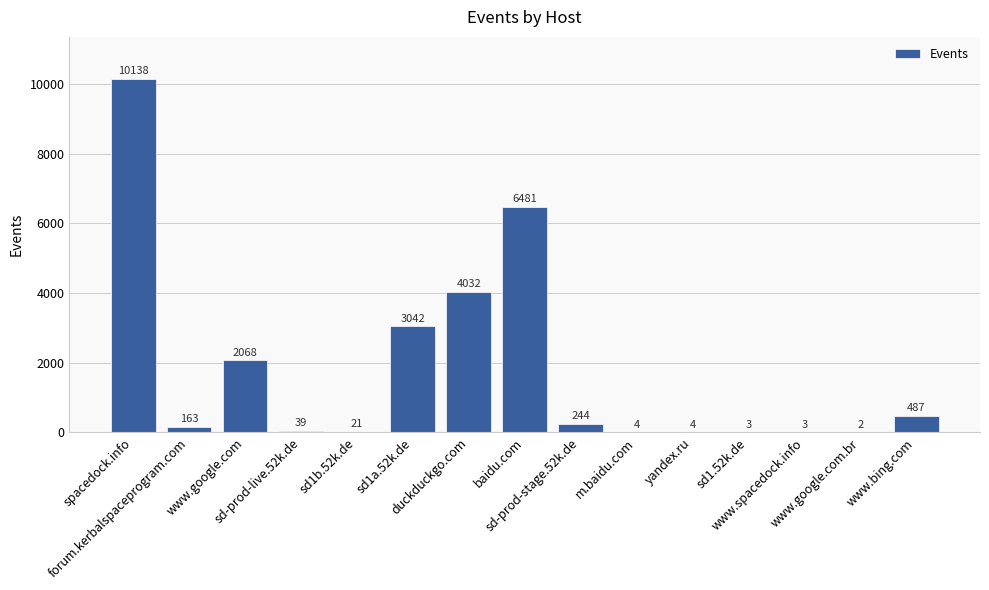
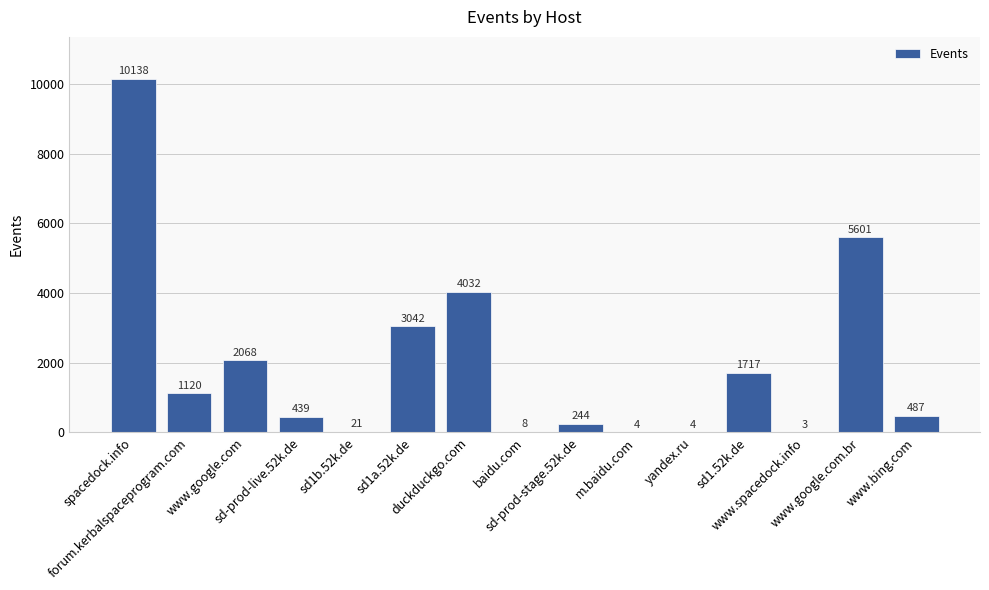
forum.kerbalspaceprogram.com: 163 -> 1120
sd-prod-live.52k.de: 39 -> 439
baidu.com: 6481 -> 8
sd1.52k.de: 3 -> 1717
www.google.com.br: 2 -> 5601
